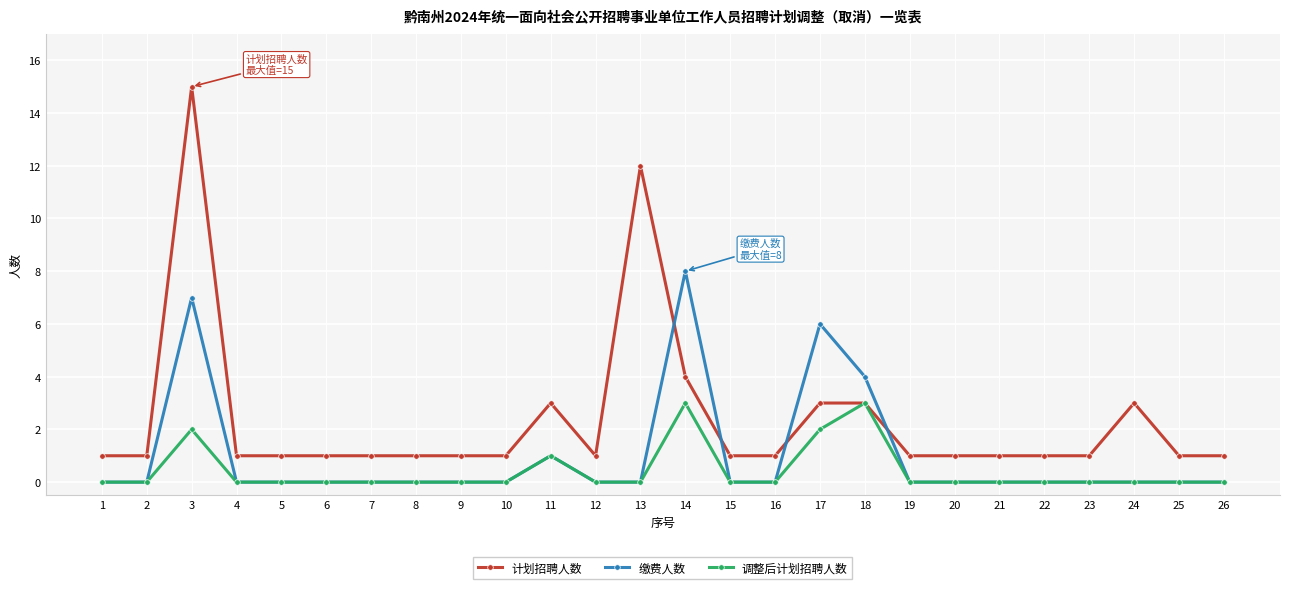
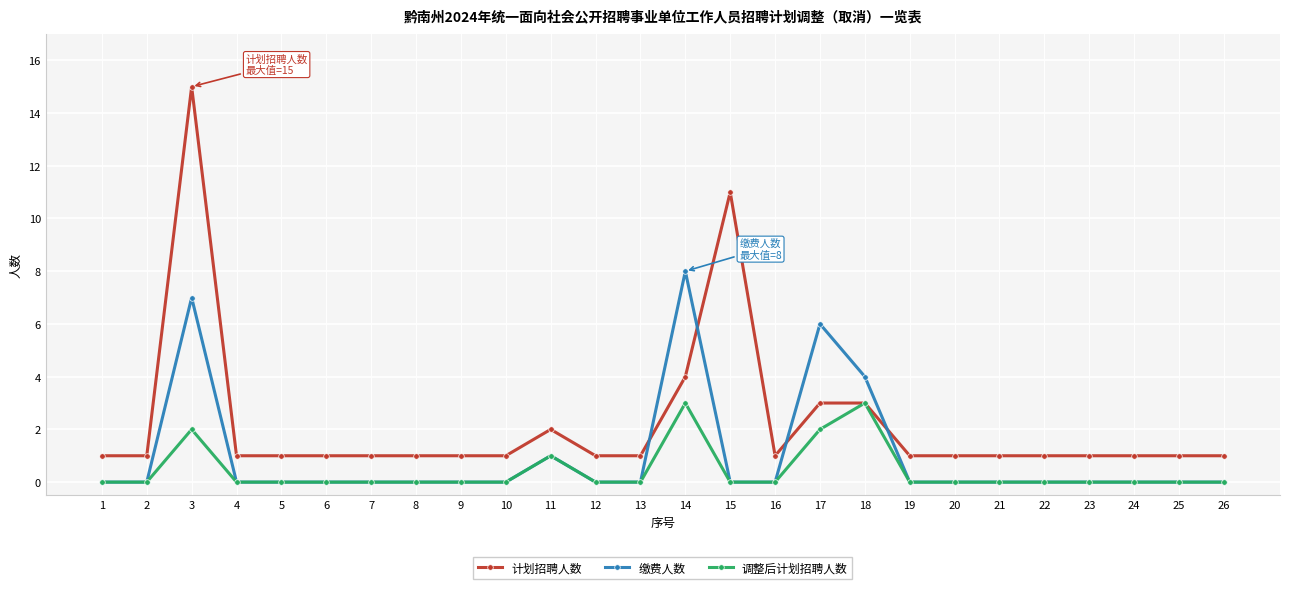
计划招聘人数, 11: 3 -> 2
计划招聘人数, 13: 12 -> 1
计划招聘人数, 15: 1 -> 11
计划招聘人数, 24: 3 -> 1
